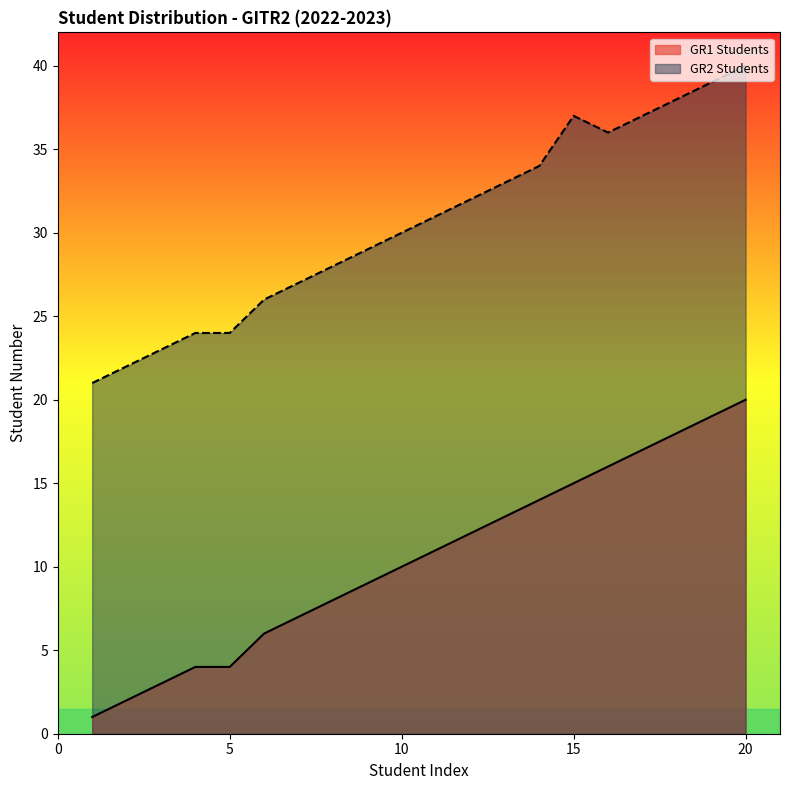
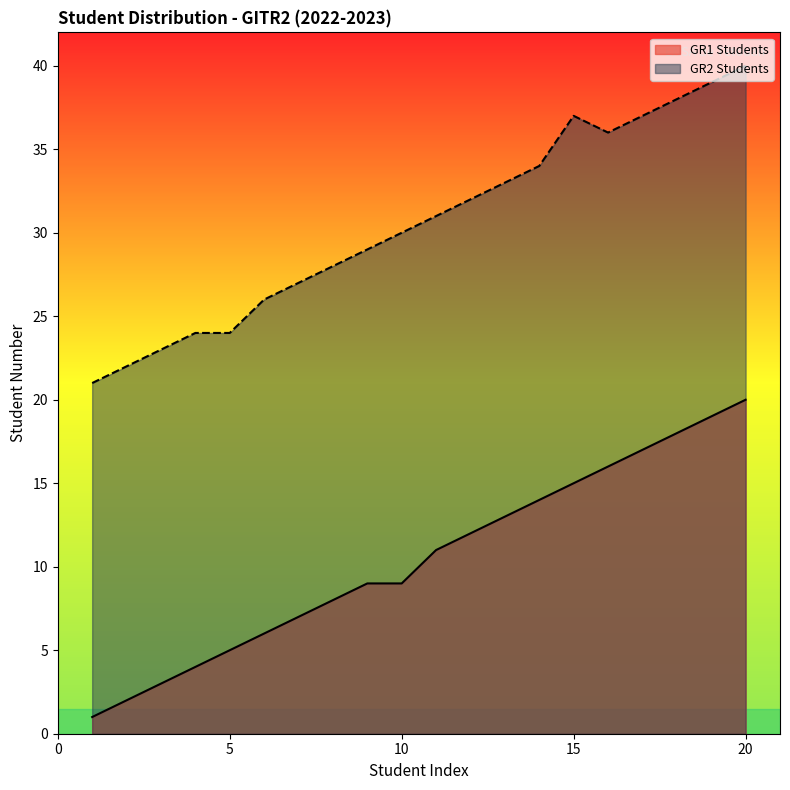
GR1 Students, 5: 4 -> 5
GR1 Students, 10: 10 -> 9
